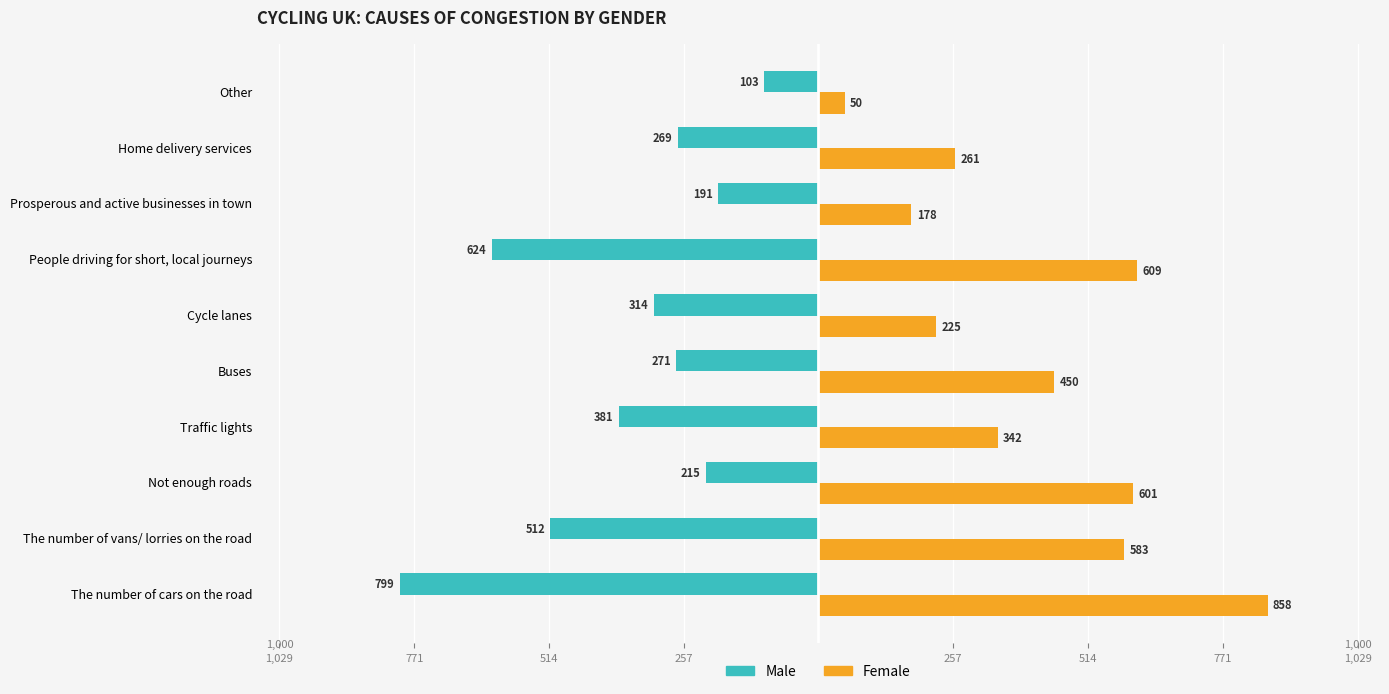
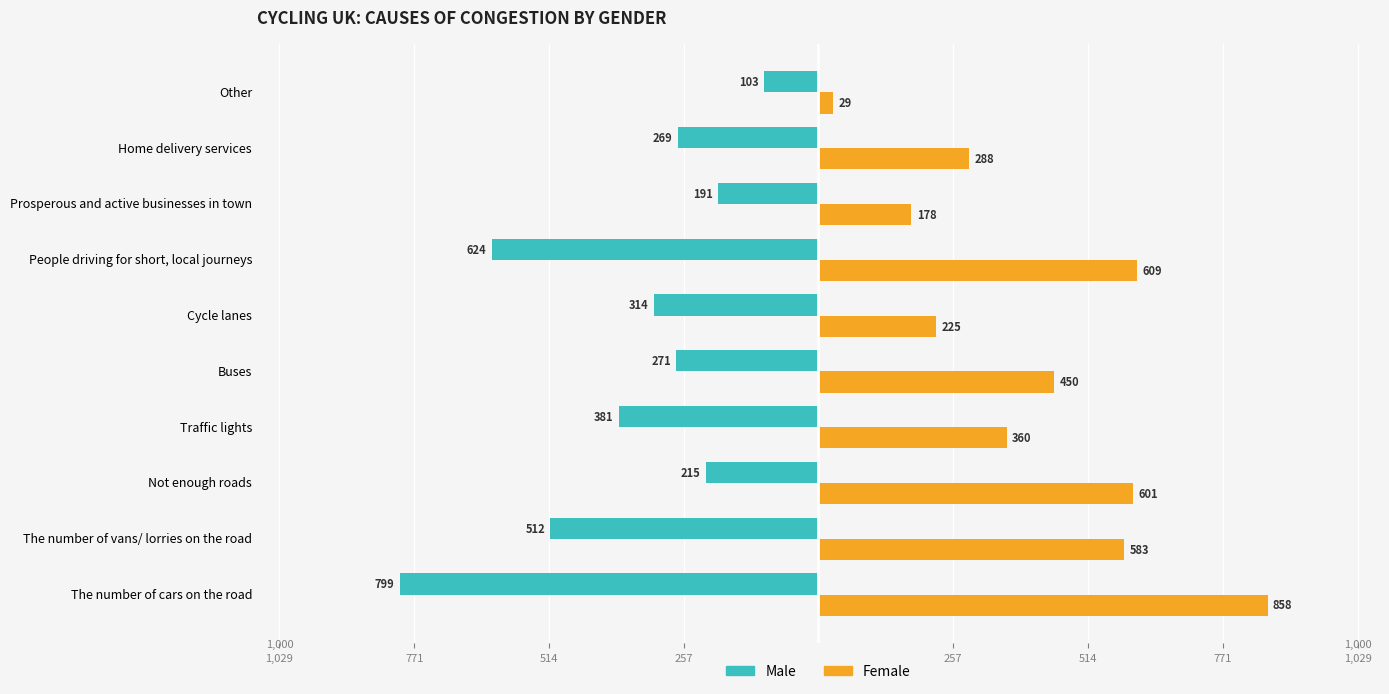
Female, Other: 50 -> 29
Female, Home delivery services: 261 -> 288
Female, Traffic lights: 342 -> 360
